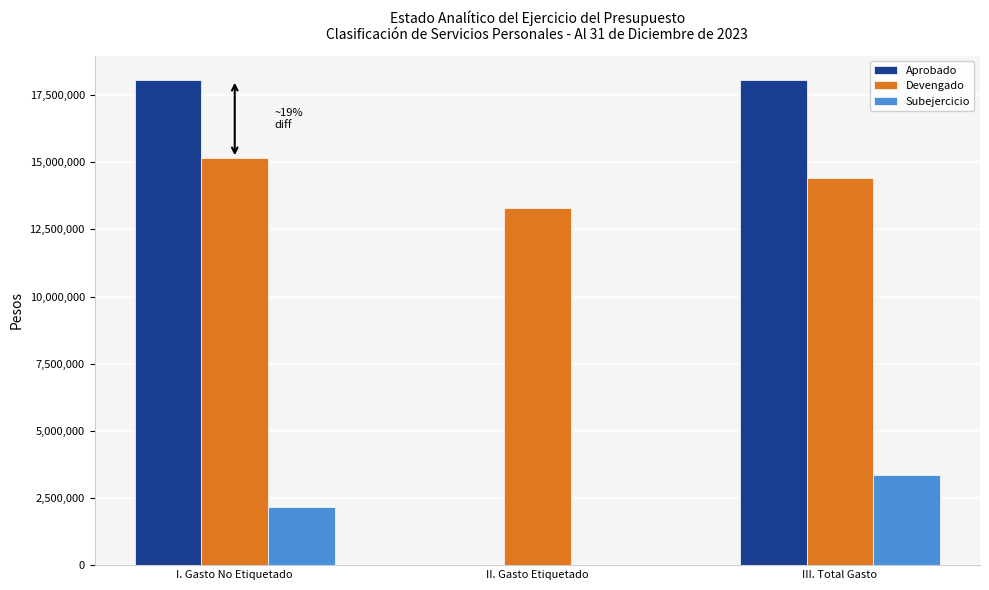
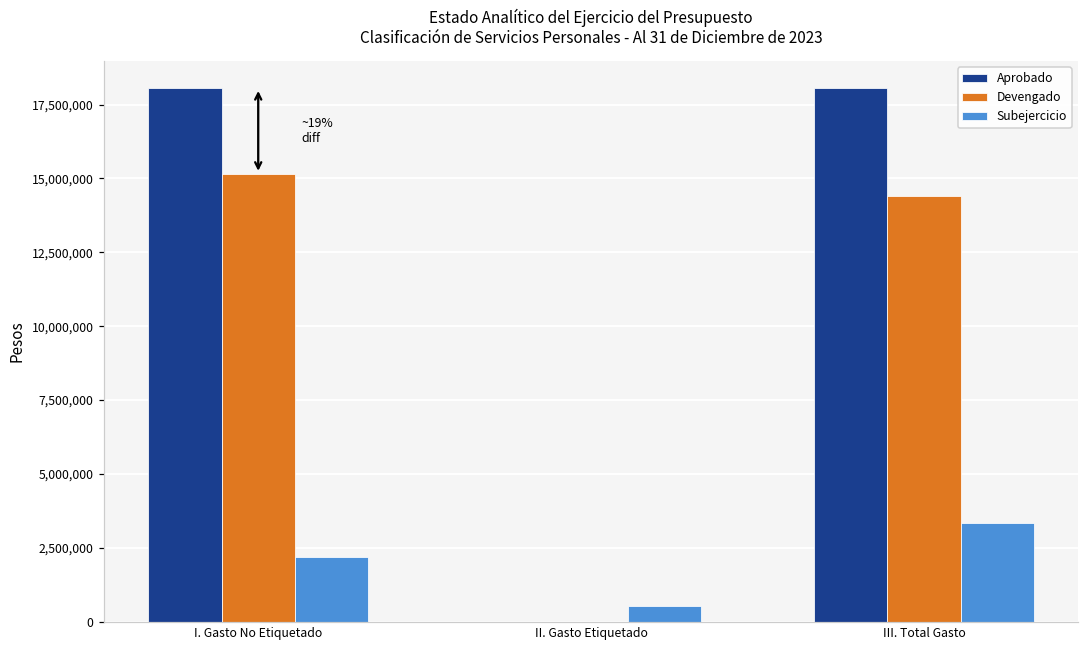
Devengado, II. Gasto Etiquetado: 13,300,000 -> 0
Subejercicio, II. Gasto Etiquetado: 0 -> 500,000
